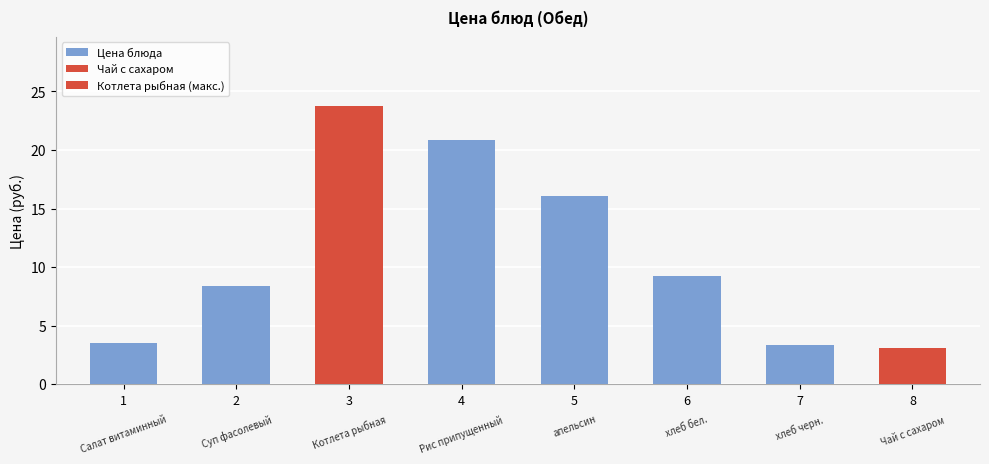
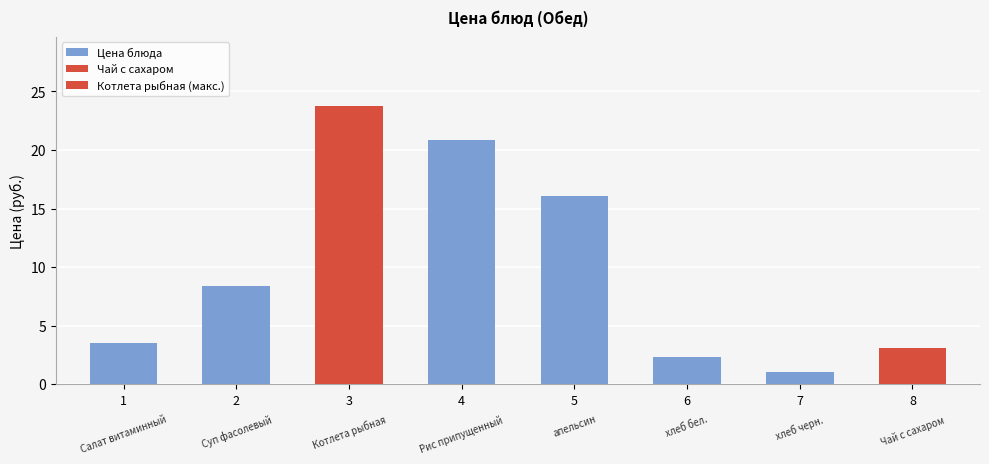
Цена блюда, 6: 9.2 -> 2.3
Цена блюда, 7: 3.4 -> 1.1
